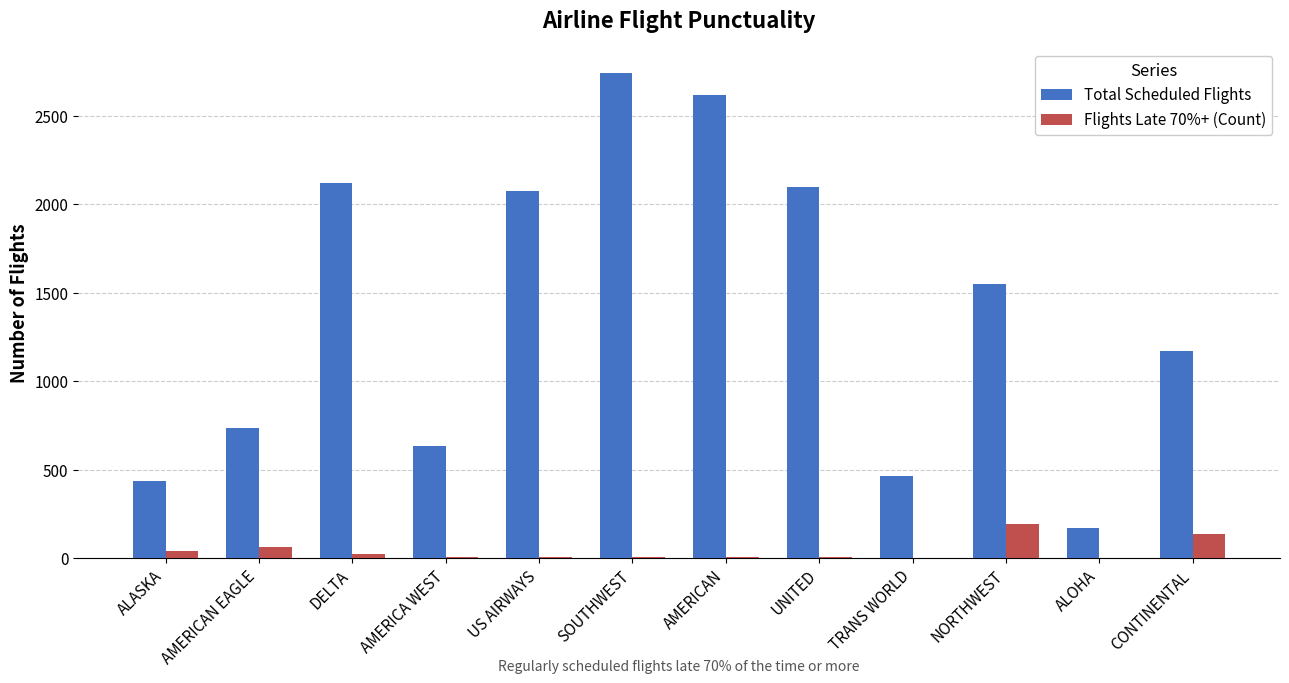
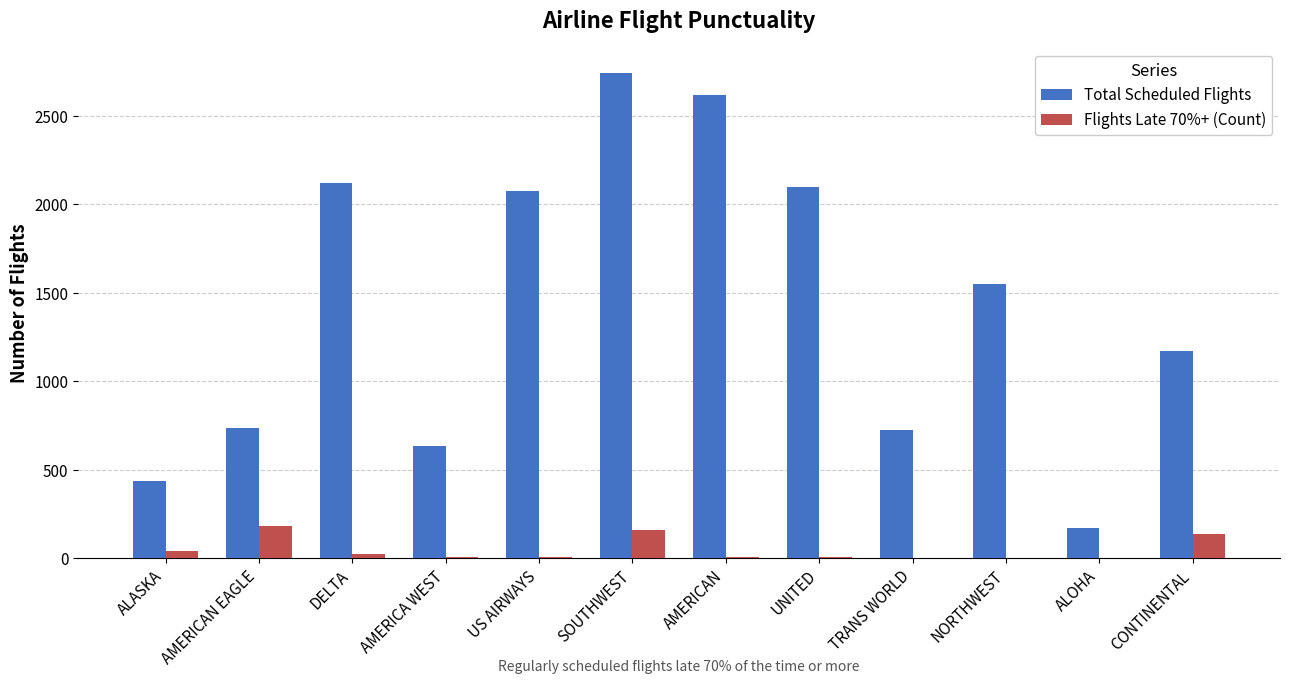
Flights Late 70%+ (Count), AMERICAN EAGLE: 60 -> 180
Flights Late 70%+ (Count), SOUTHWEST: 10 -> 160
Total Scheduled Flights, TRANS WORLD: 460 -> 720
Flights Late 70%+ (Count), NORTHWEST: 190 -> 0
